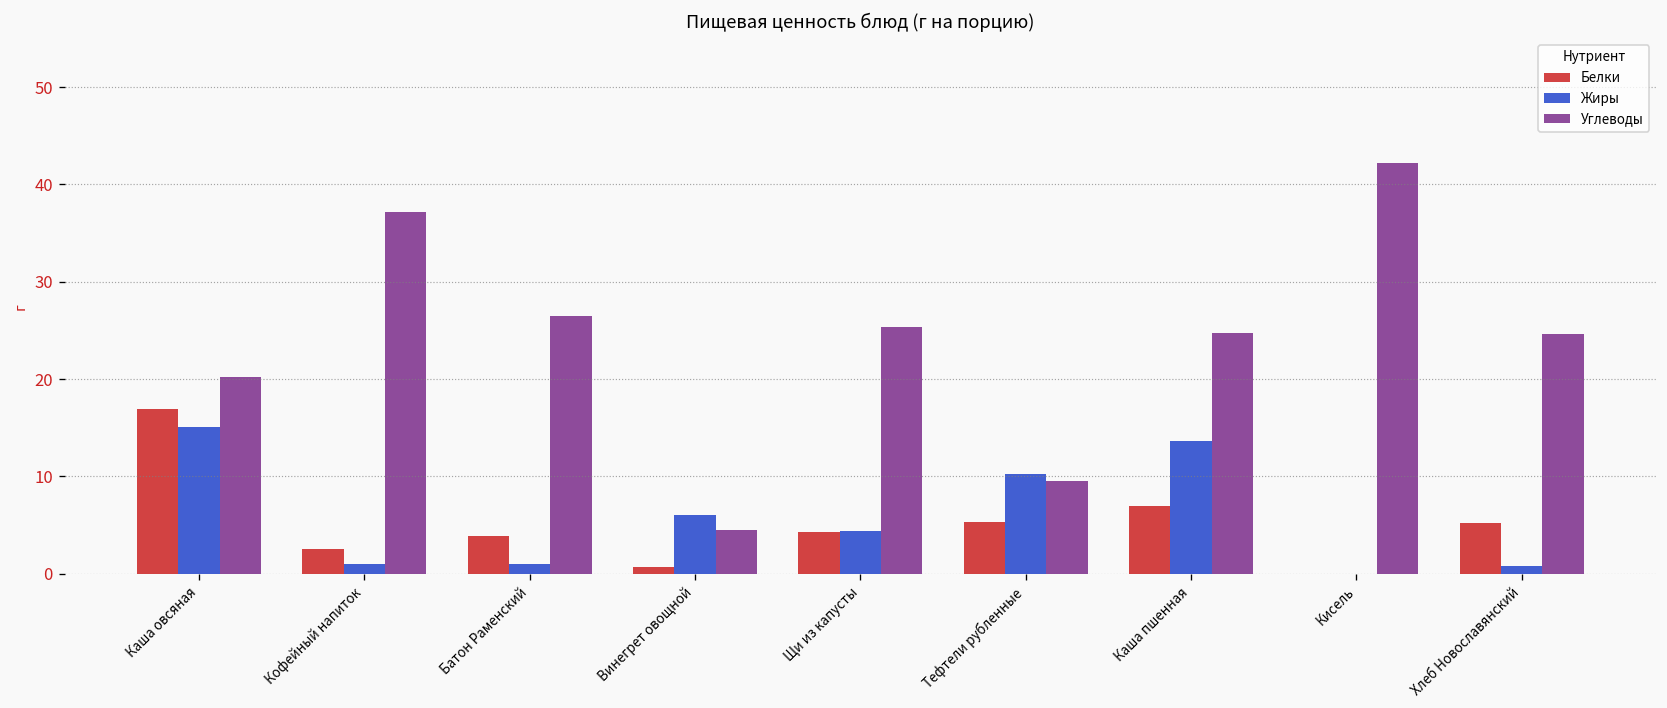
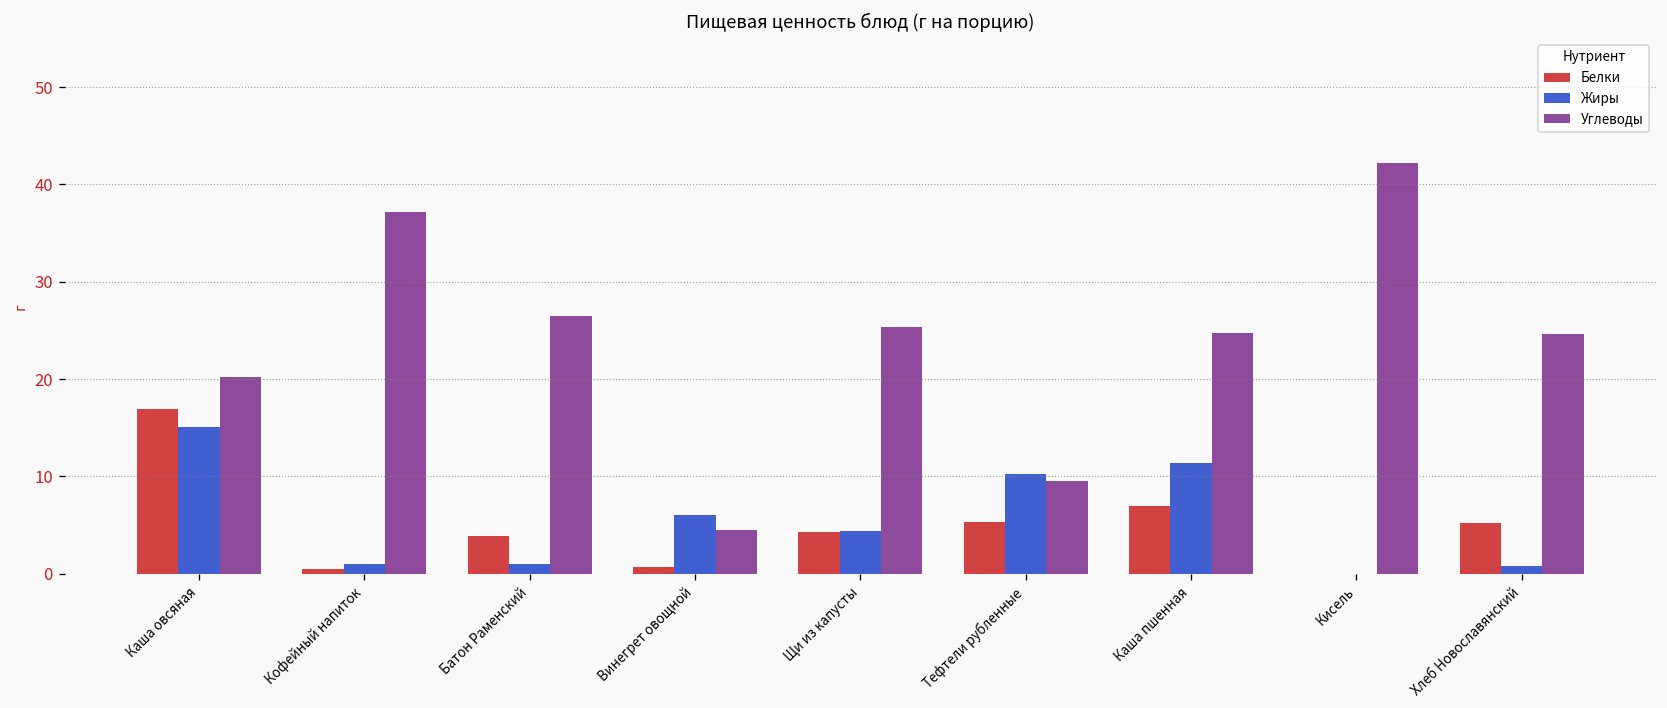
Белки, Кофейный напиток: 3 -> 1
Жиры, Каша пшенная: 14 -> 11
